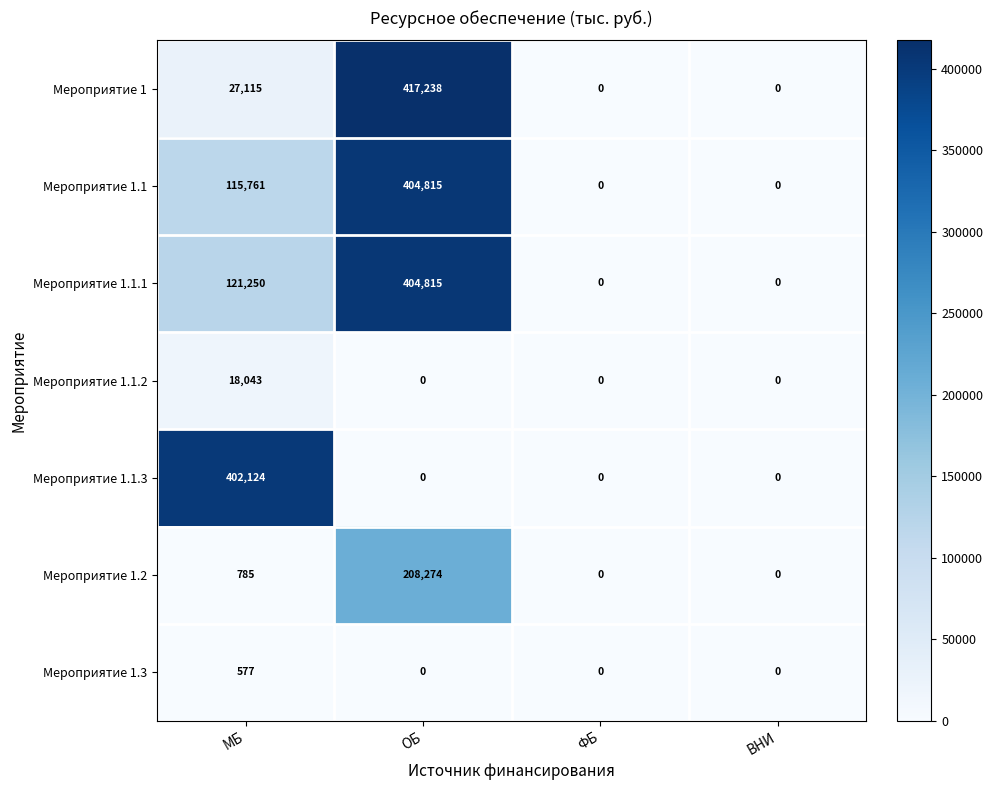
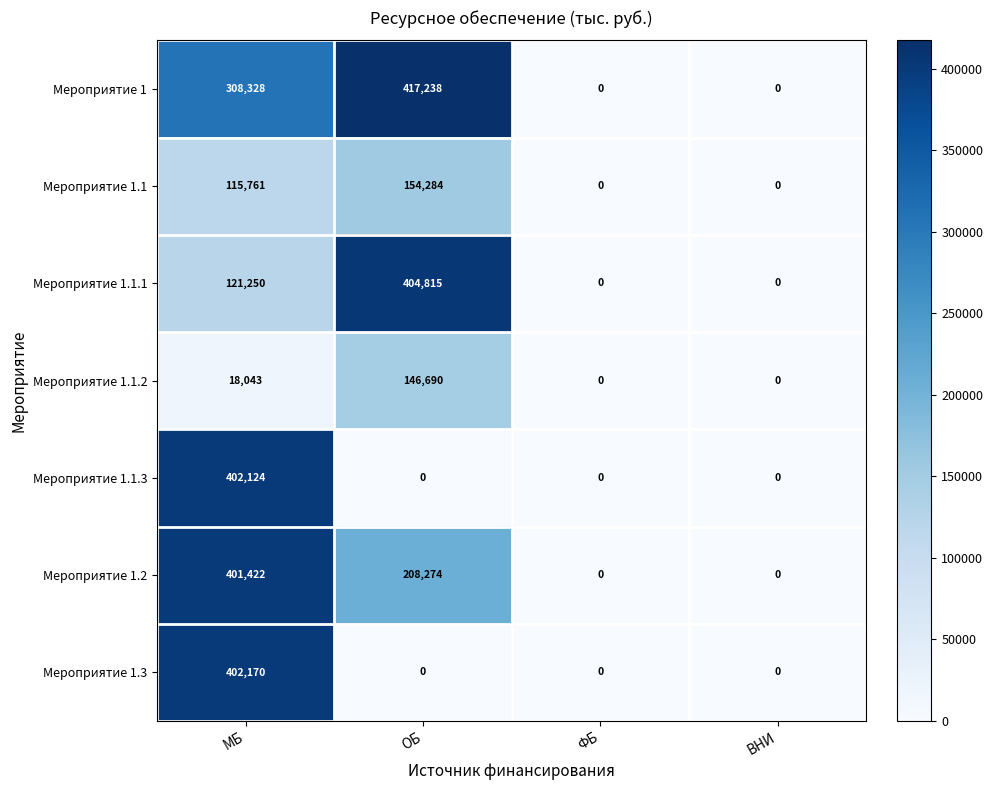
Мероприятие 1, МБ: 27,115 -> 308,328
Мероприятие 1.1, ОБ: 404,815 -> 154,284
Мероприятие 1.1.2, ОБ: 0 -> 146,690
Мероприятие 1.2, МБ: 785 -> 401,422
Мероприятие 1.3, МБ: 577 -> 402,170
